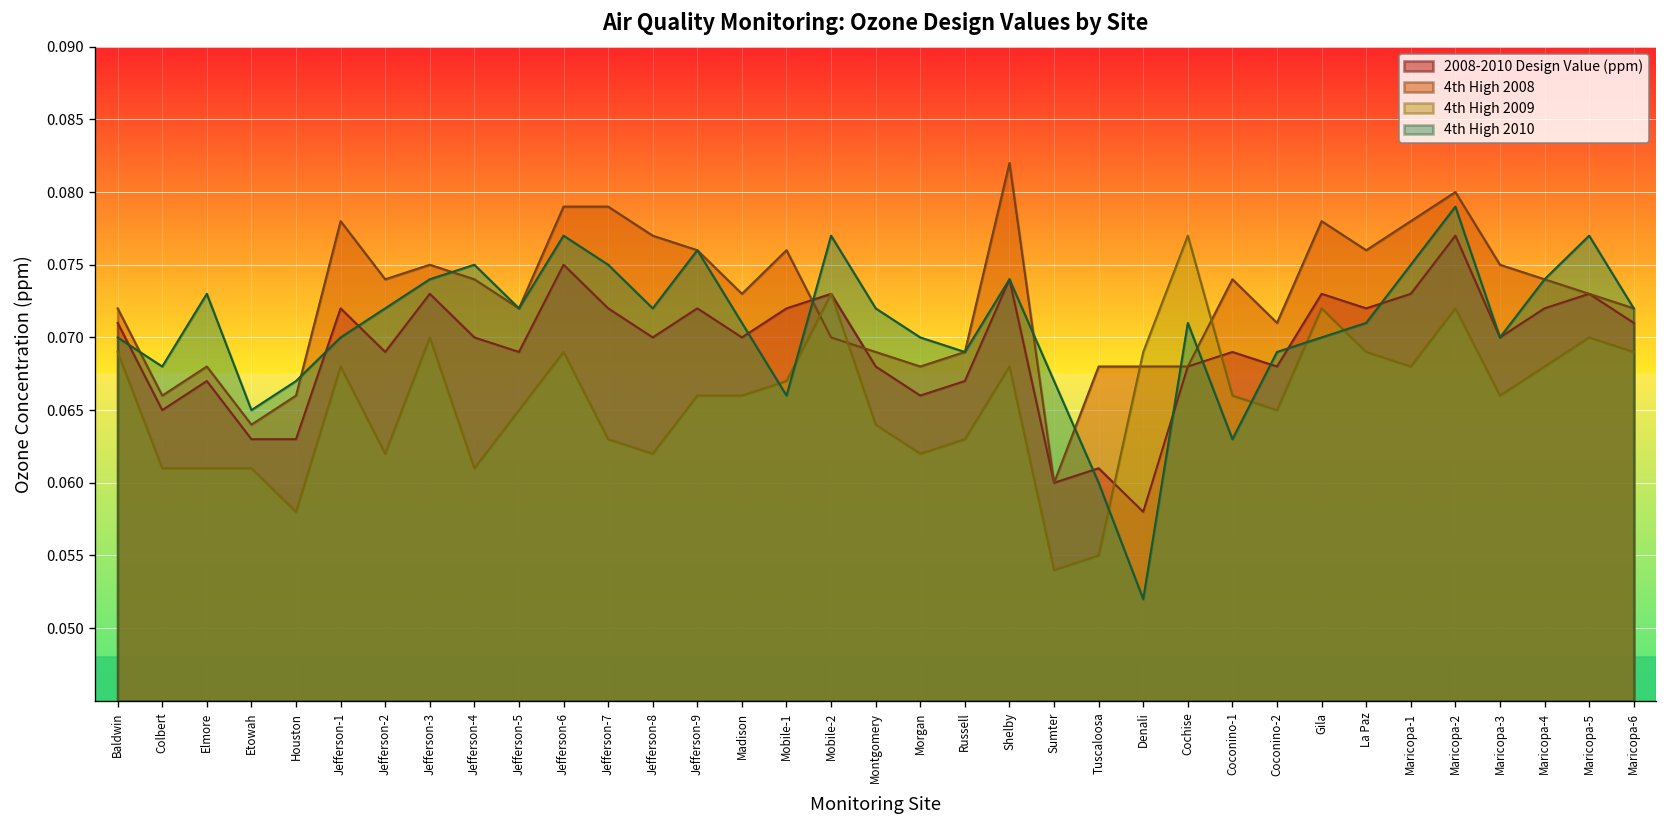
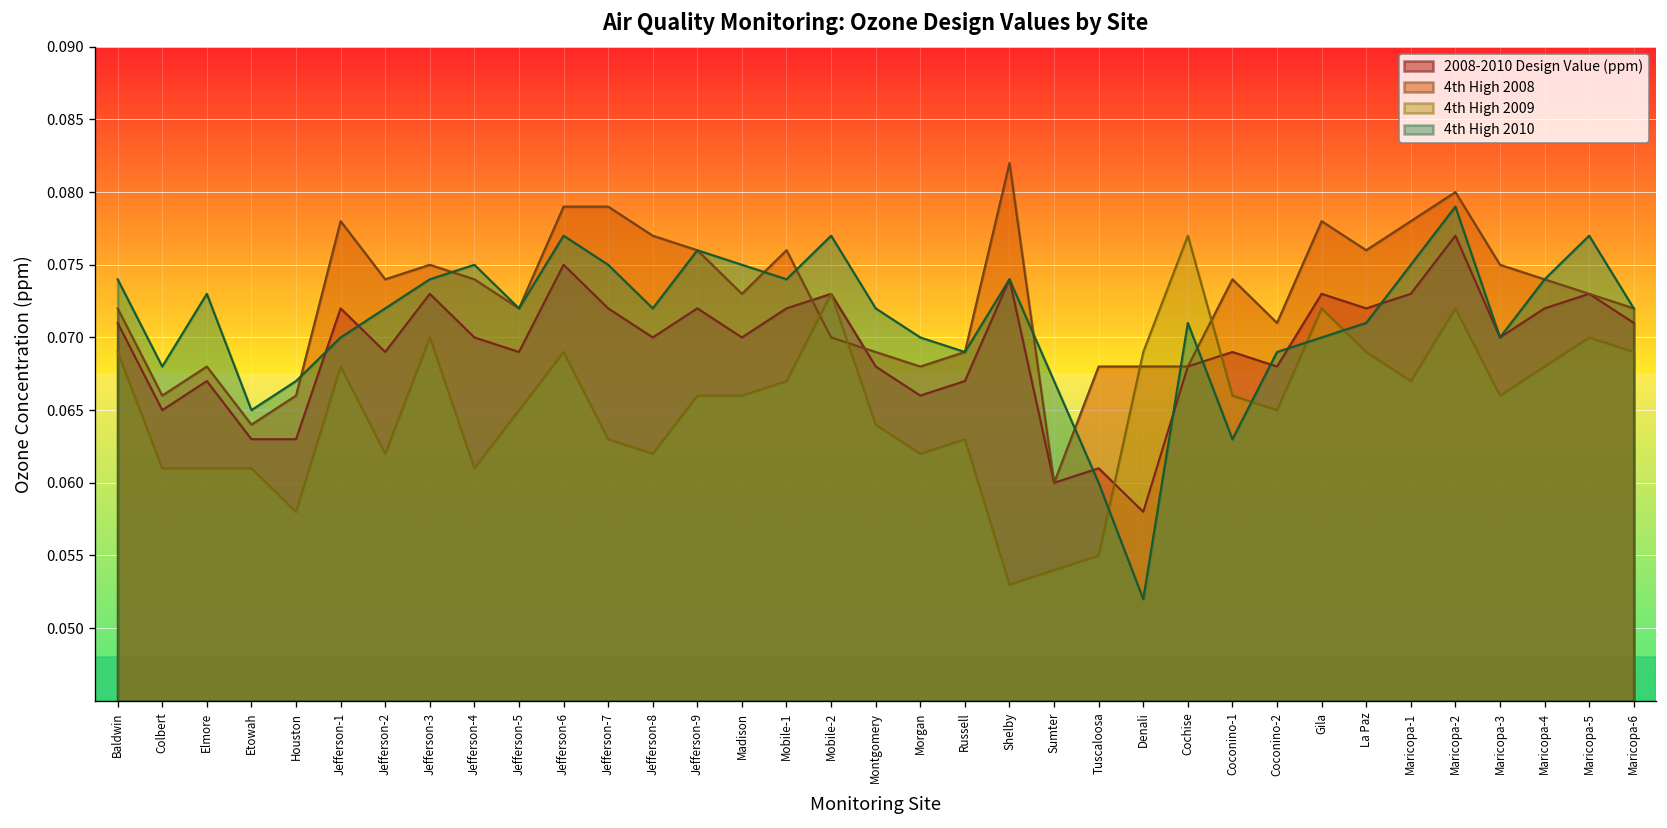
4th High 2010, Baldwin: 0.070 -> 0.074
4th High 2010, Madison: 0.071 -> 0.075
4th High 2010, Mobile-1: 0.066 -> 0.074
4th High 2009, Shelby: 0.068 -> 0.053
4th High 2009, Maricopa-1: 0.068 -> 0.067
